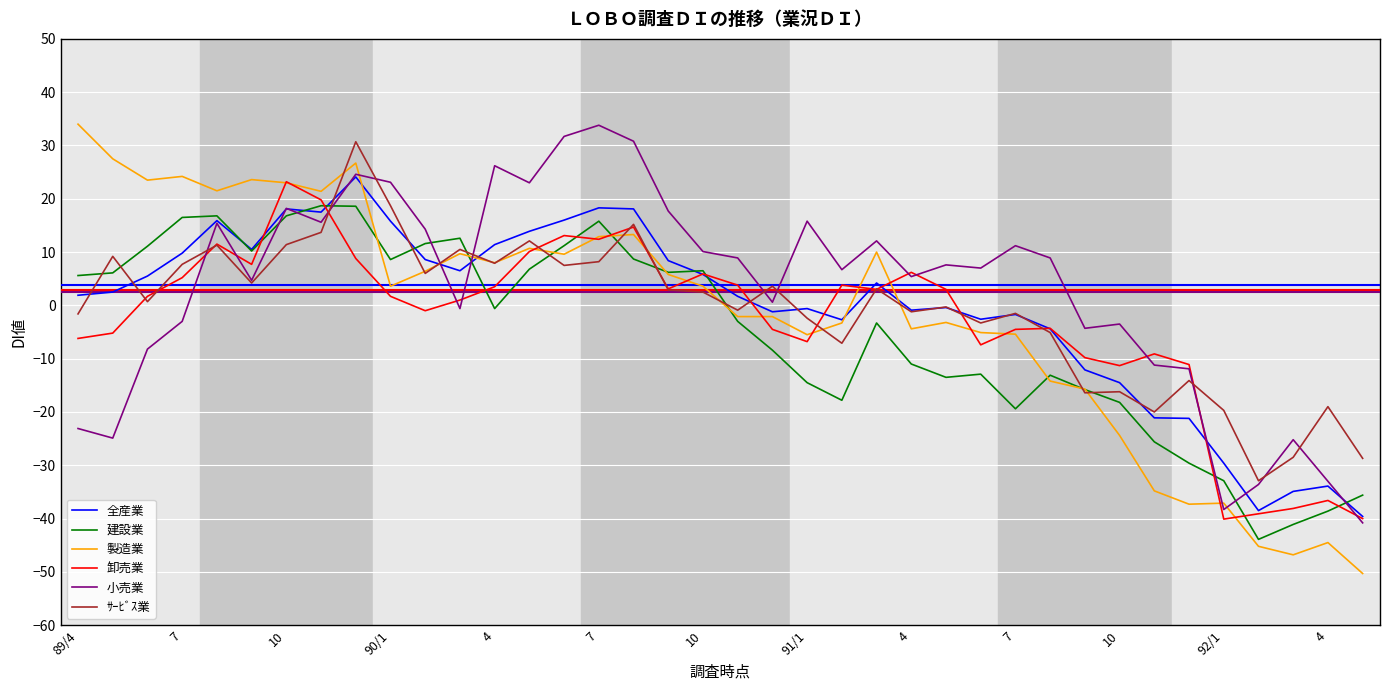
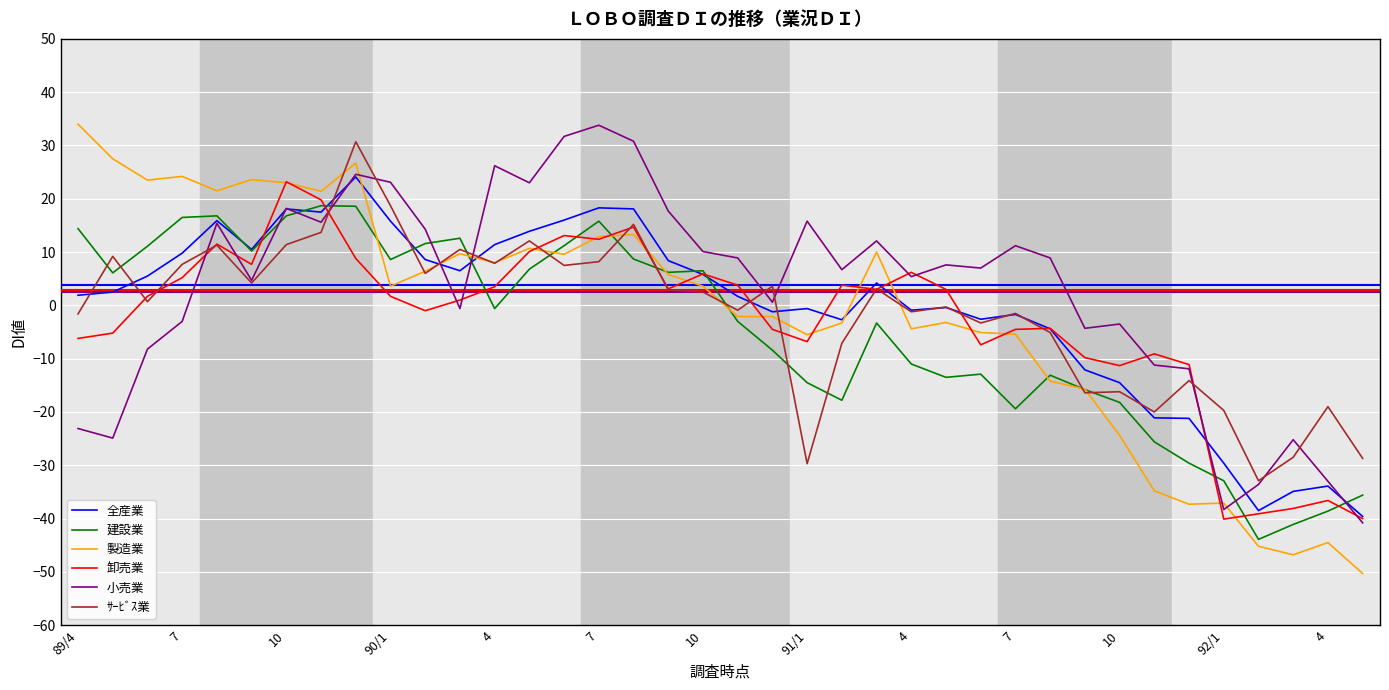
建設業, 89/4: 6 -> 14
ｻｰﾋﾞｽ業, 91/1: -2 -> -30
